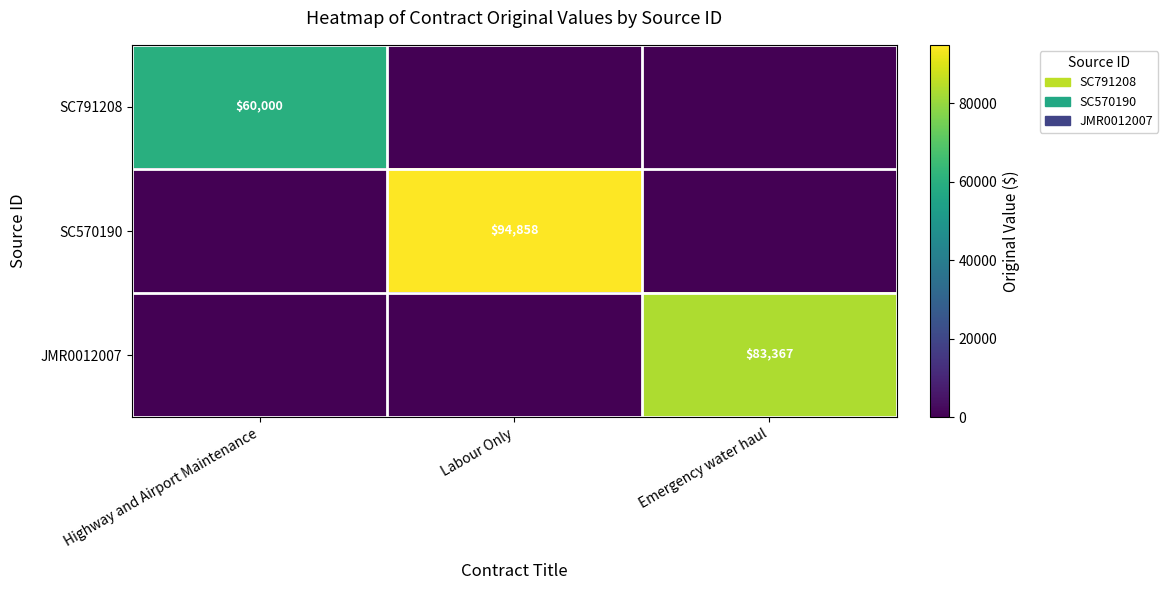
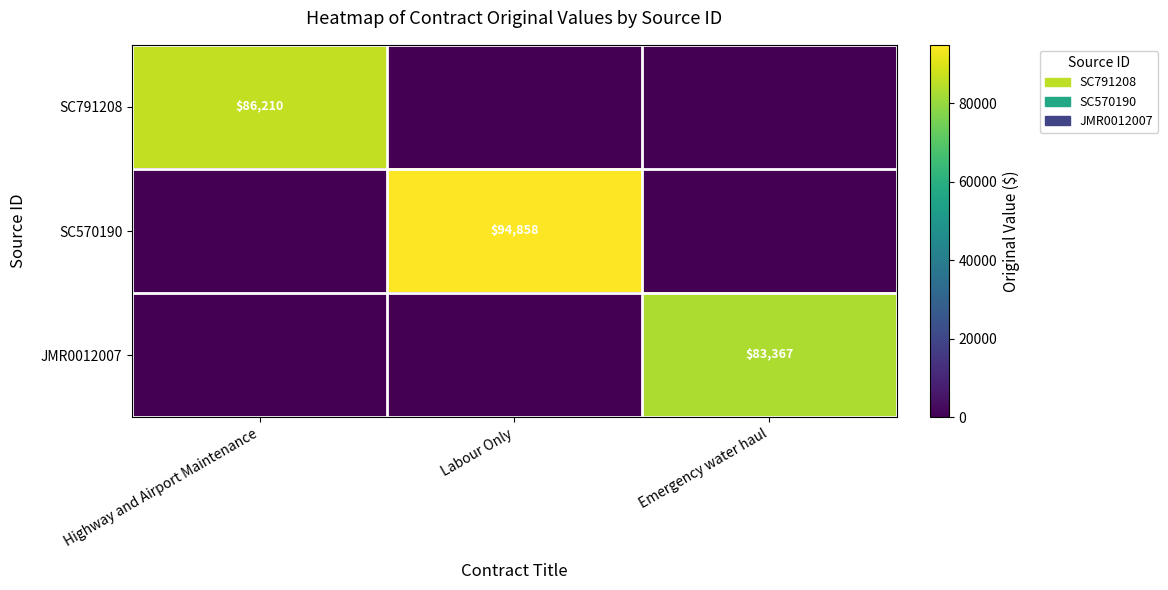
SC791208, Highway and Airport Maintenance: $60,000 -> $86,210
